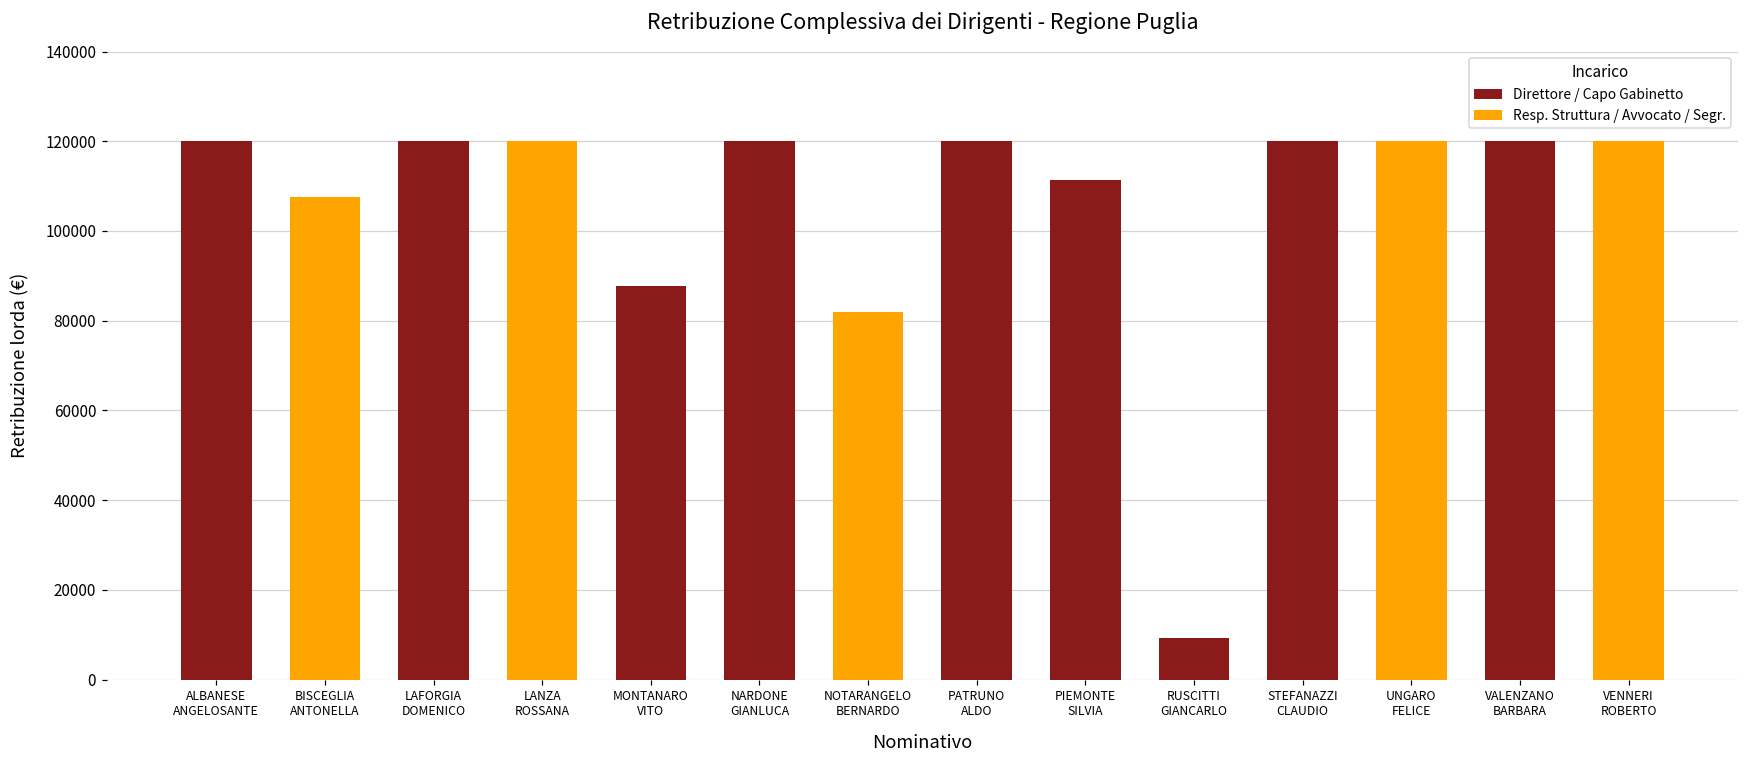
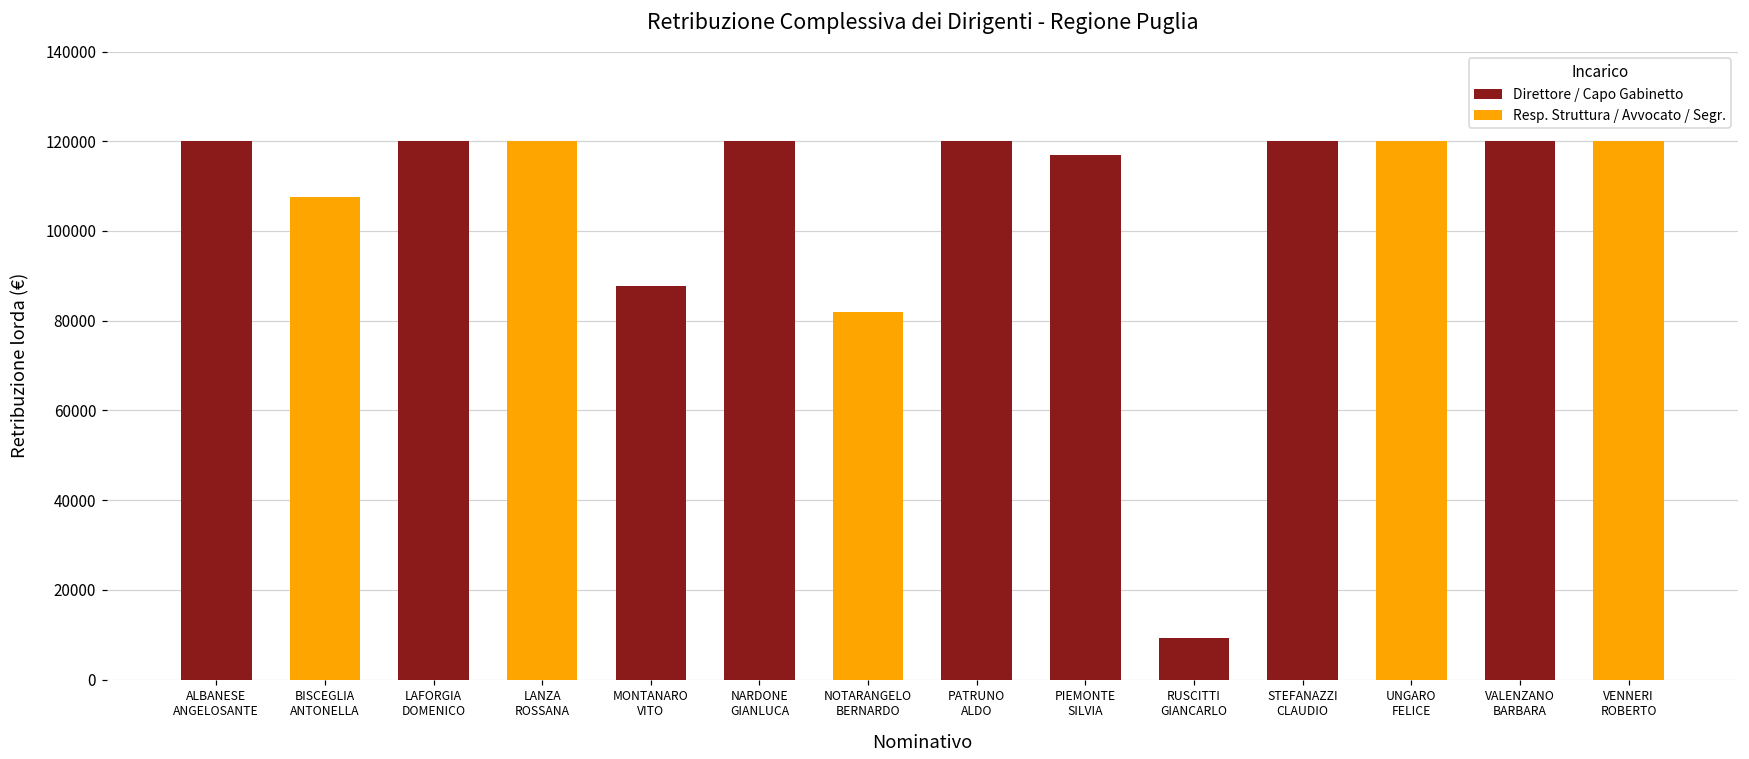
PIEMONTE SILVIA: 111000 -> 117000
